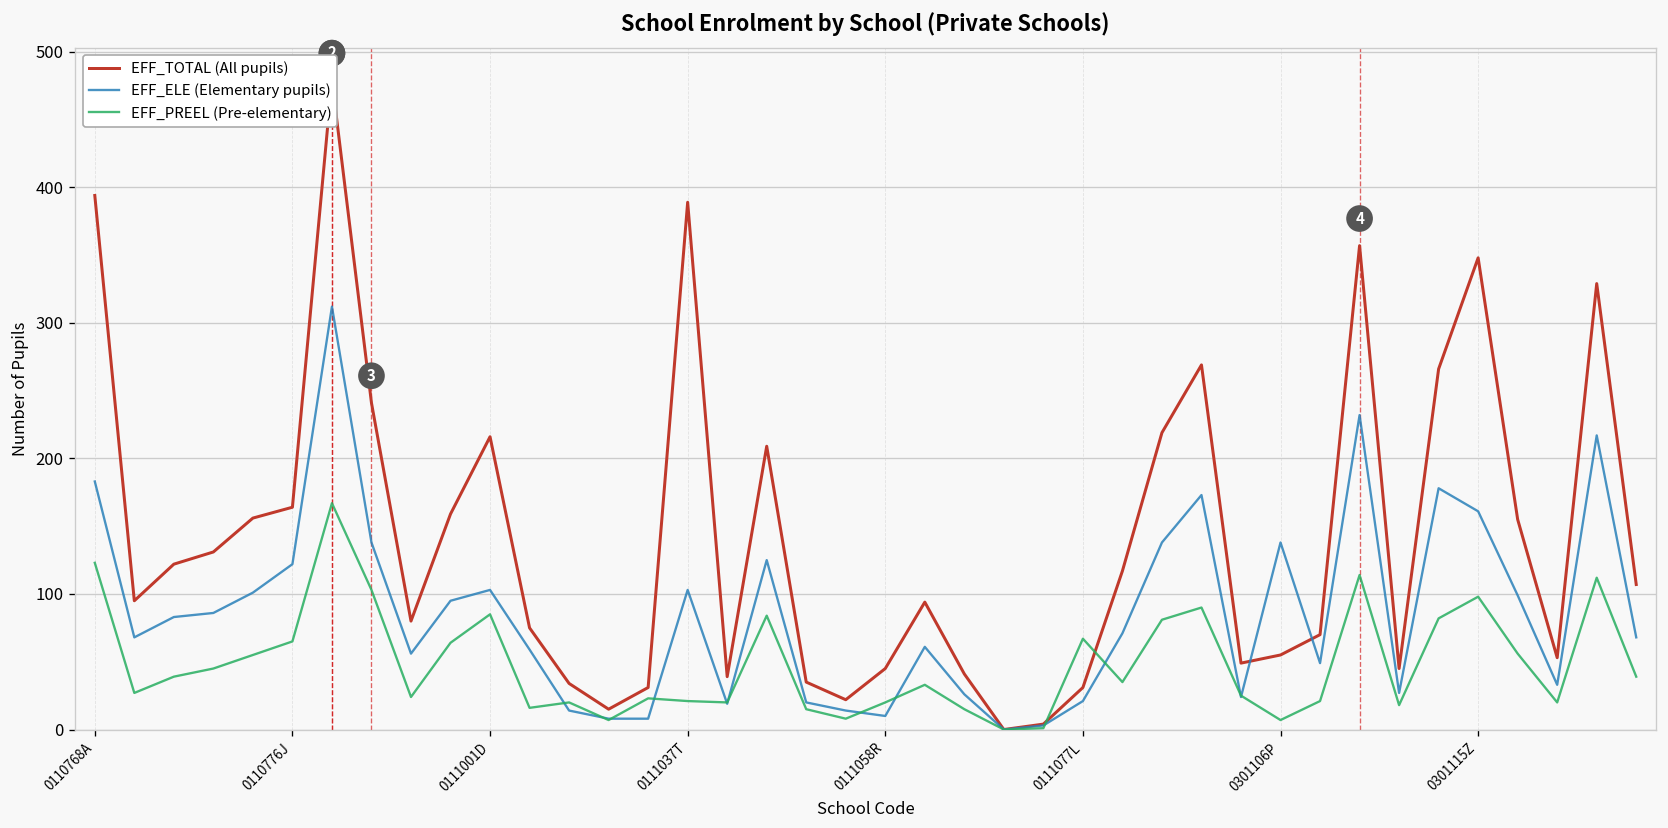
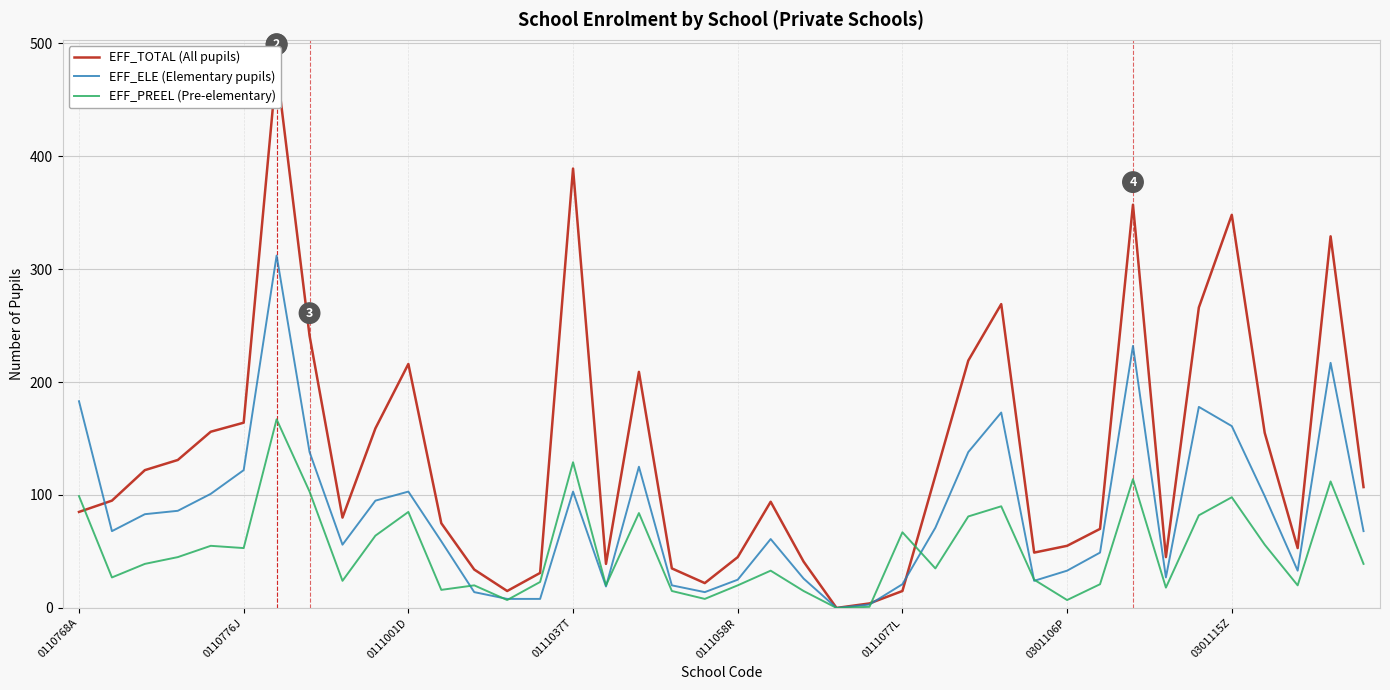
EFF_TOTAL (All pupils), 0110768A: 394 -> 85
EFF_PREEL (Pre-elementary), 0110768A: 123 -> 99
EFF_PREEL (Pre-elementary), 0110776J: 65 -> 53
EFF_PREEL (Pre-elementary), 0111037T: 21 -> 129
EFF_ELE (Elementary pupils), 0111058R: 10 -> 25
EFF_TOTAL (All pupils), 0111077L: 31 -> 15
EFF_ELE (Elementary pupils), 0301106P: 138 -> 33
